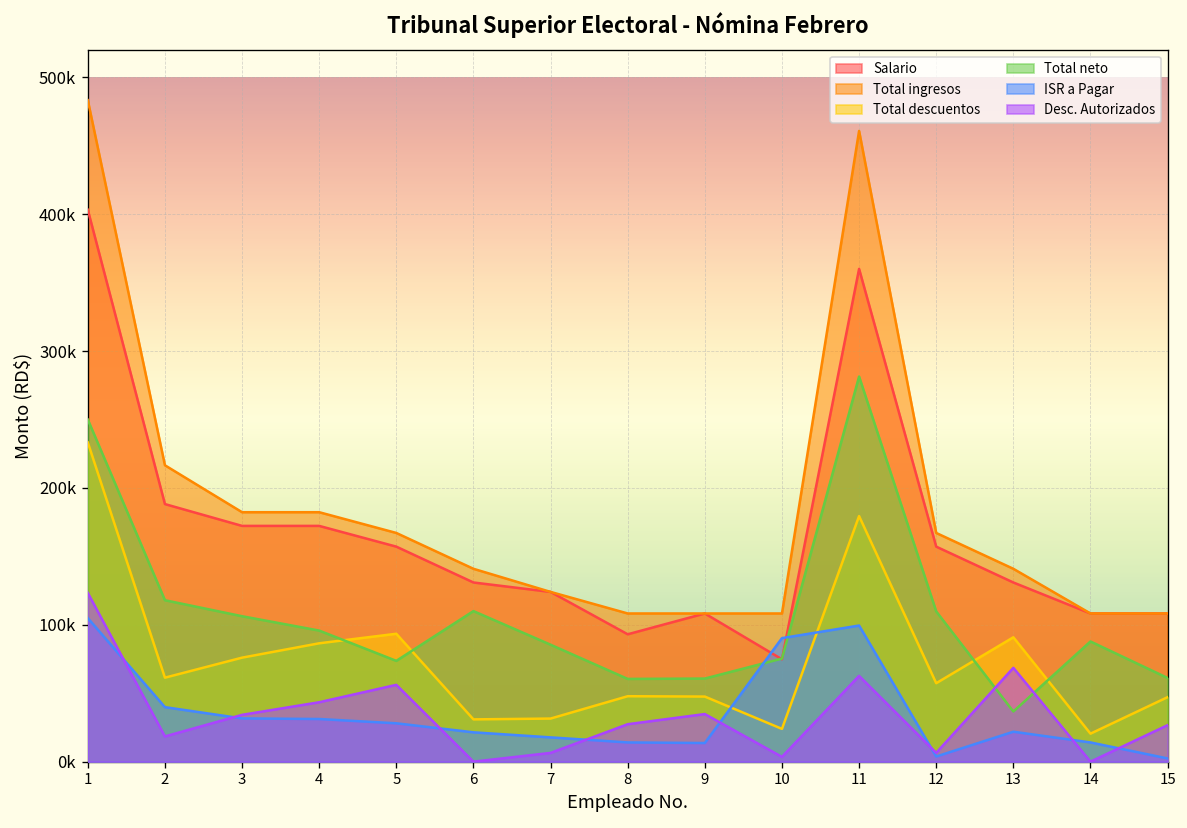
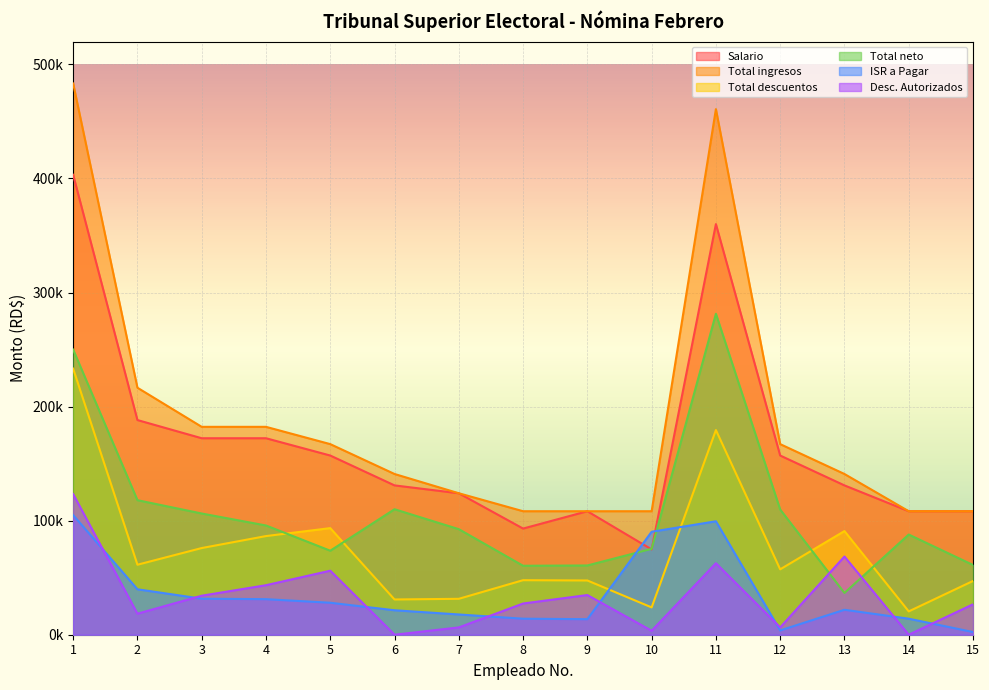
Total neto, 7: 85000 -> 93000
